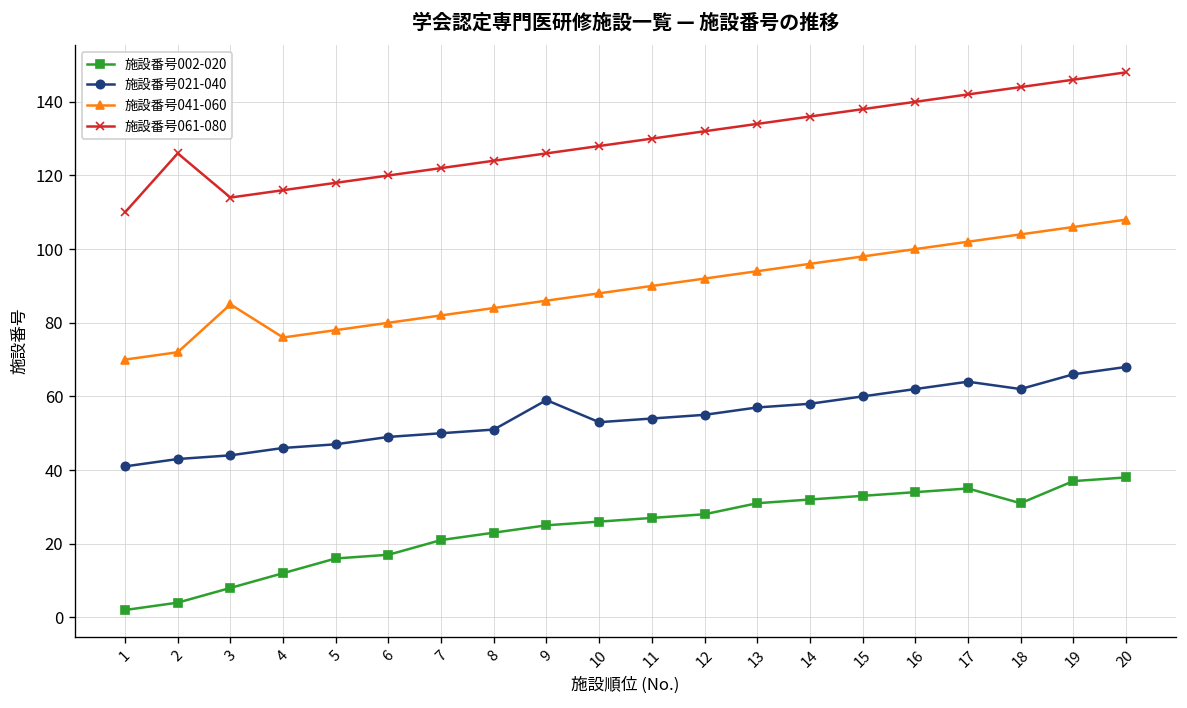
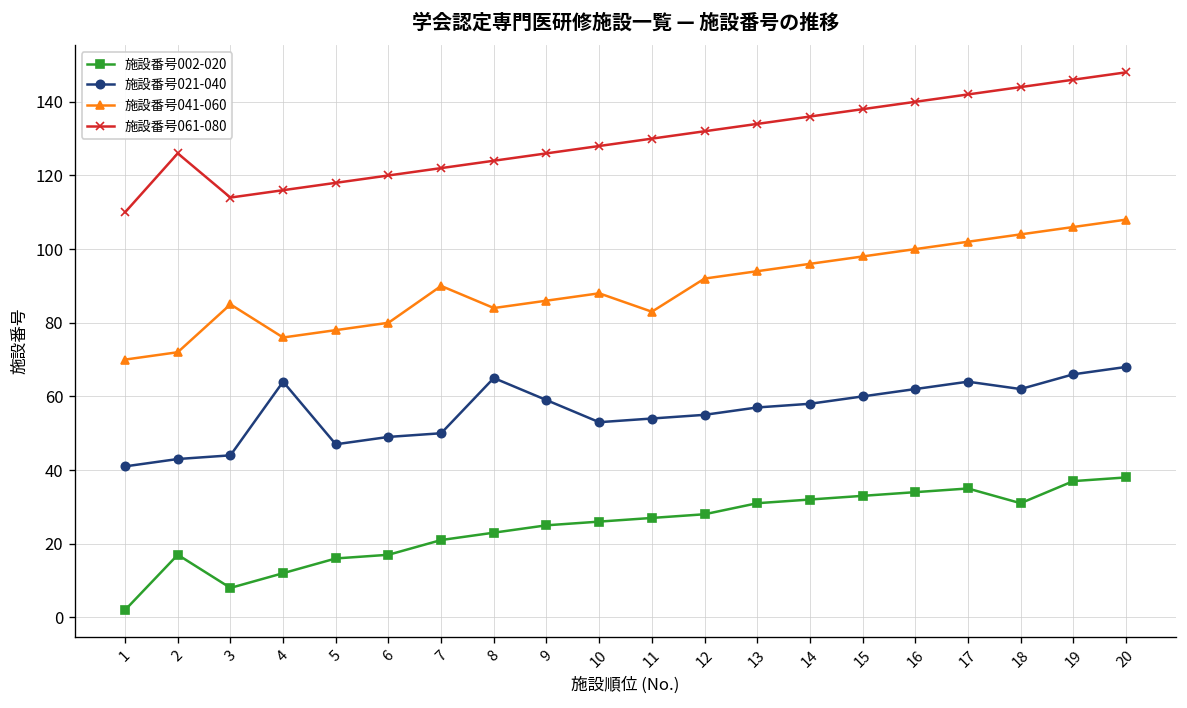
施設番号002-020, 2: 4 -> 17
施設番号021-040, 4: 46 -> 64
施設番号041-060, 7: 82 -> 90
施設番号021-040, 8: 51 -> 65
施設番号041-060, 11: 90 -> 83
